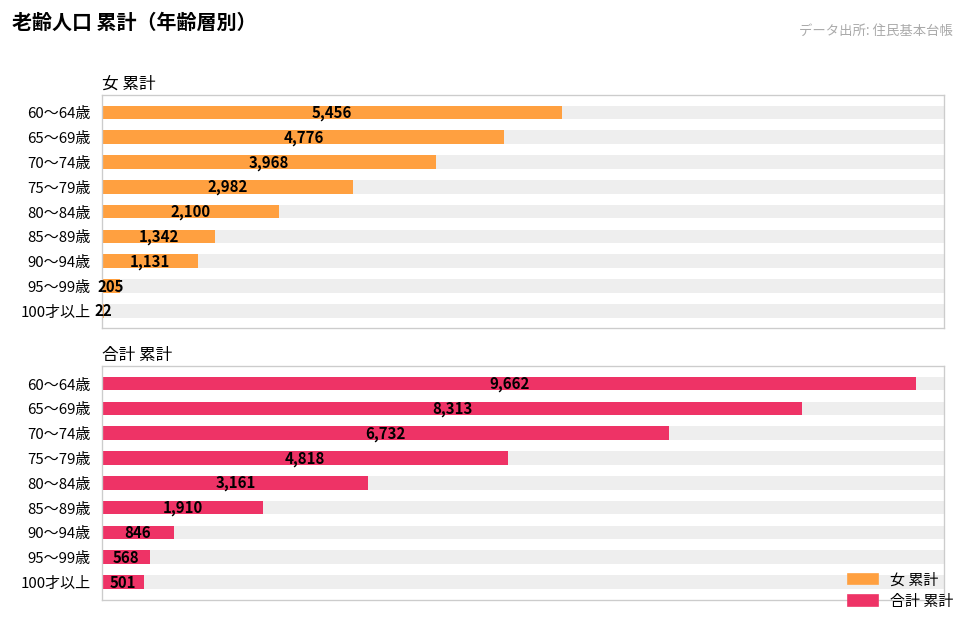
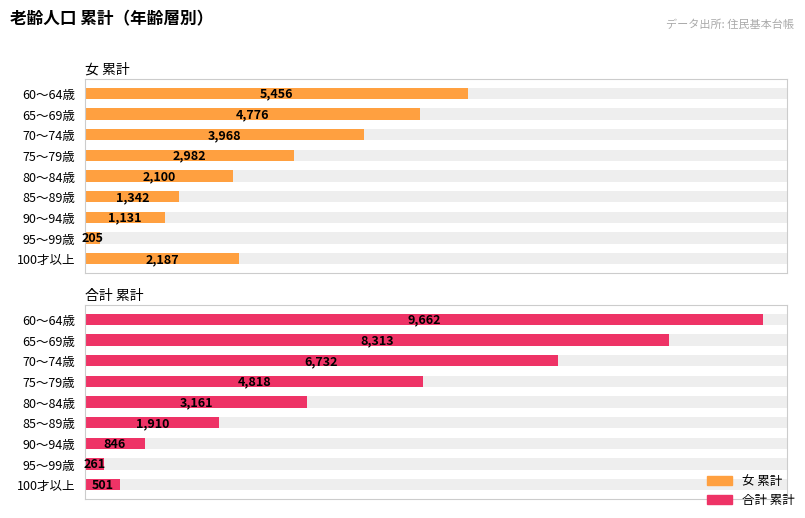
女 累計, 女 累計, 100才以上: 22 -> 2,187
合計 累計, 合計 累計, 95～99歳: 568 -> 261
